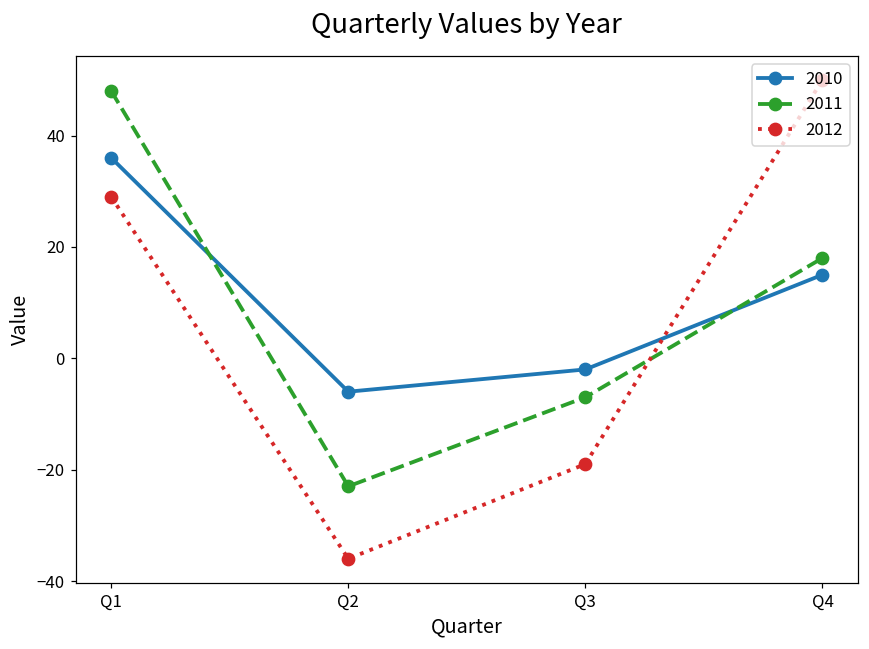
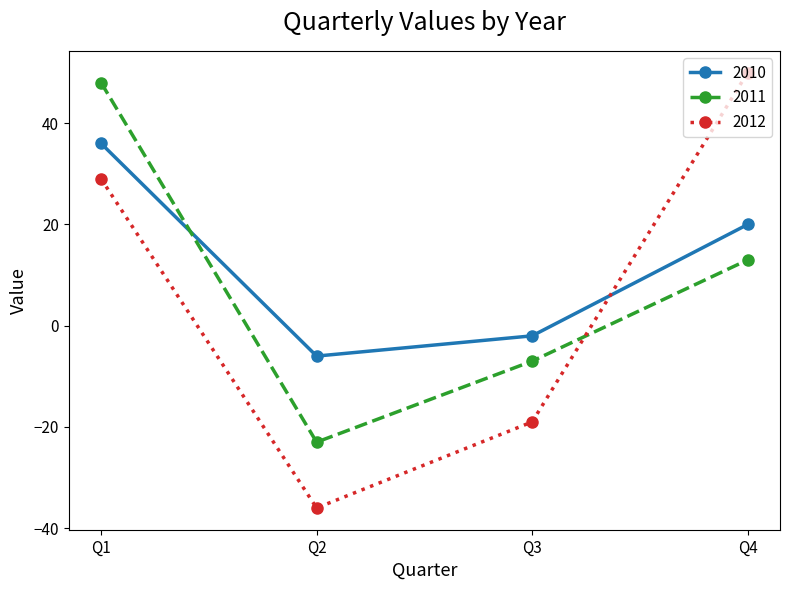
2010, Q4: 15 -> 20
2011, Q4: 18 -> 13
